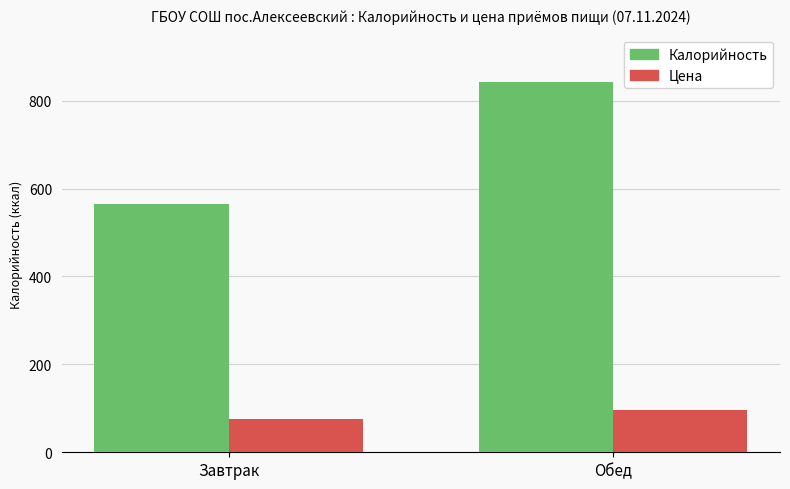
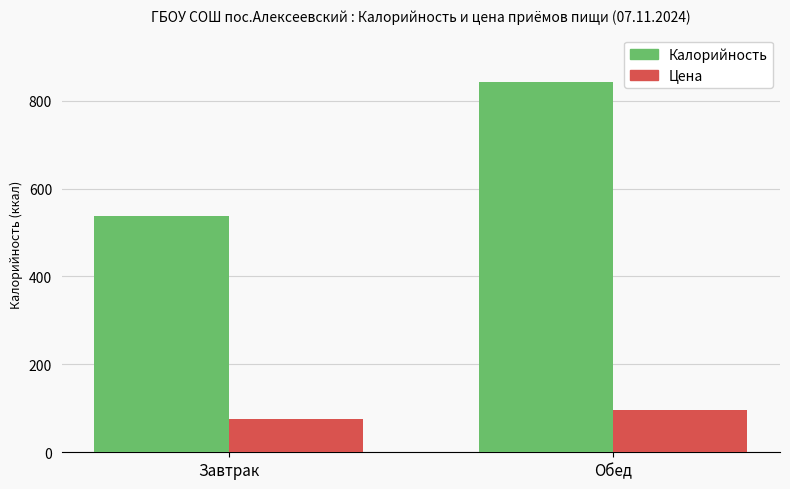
Калорийность, Завтрак: 560 -> 540
